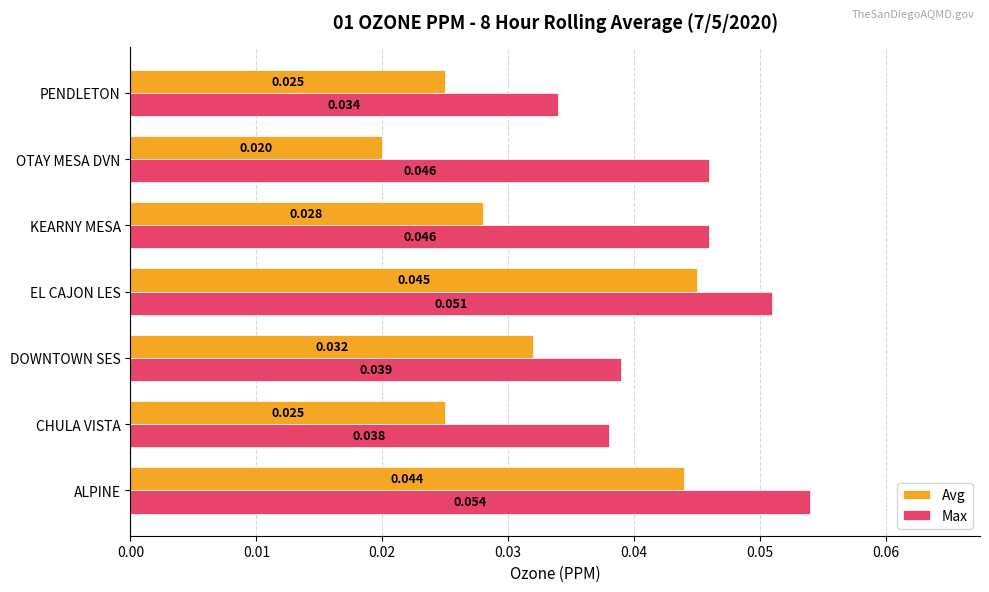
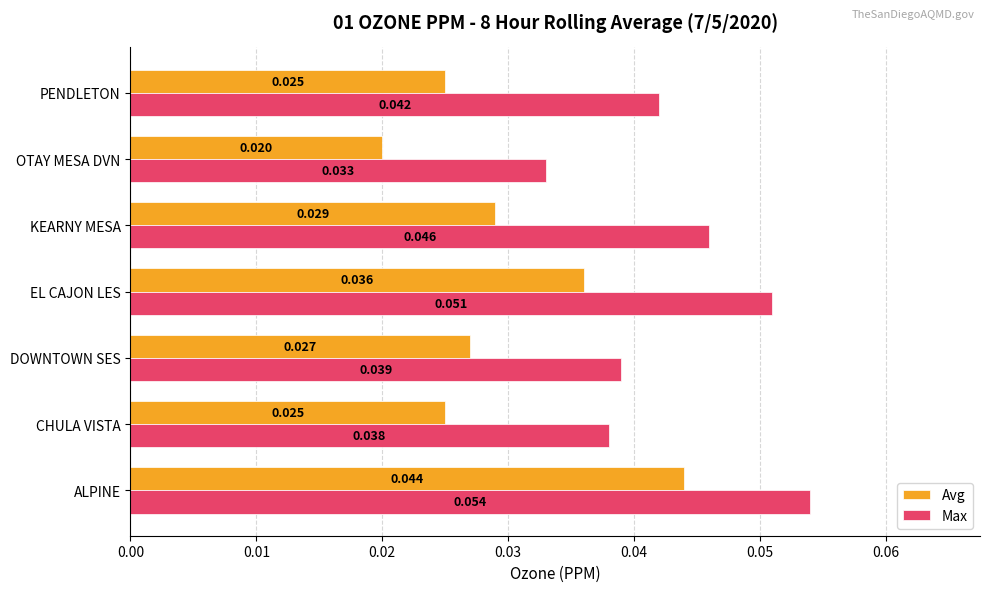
Max, PENDLETON: 0.034 -> 0.042
Max, OTAY MESA DVN: 0.046 -> 0.033
Avg, KEARNY MESA: 0.028 -> 0.029
Avg, EL CAJON LES: 0.045 -> 0.036
Avg, DOWNTOWN SES: 0.032 -> 0.027
